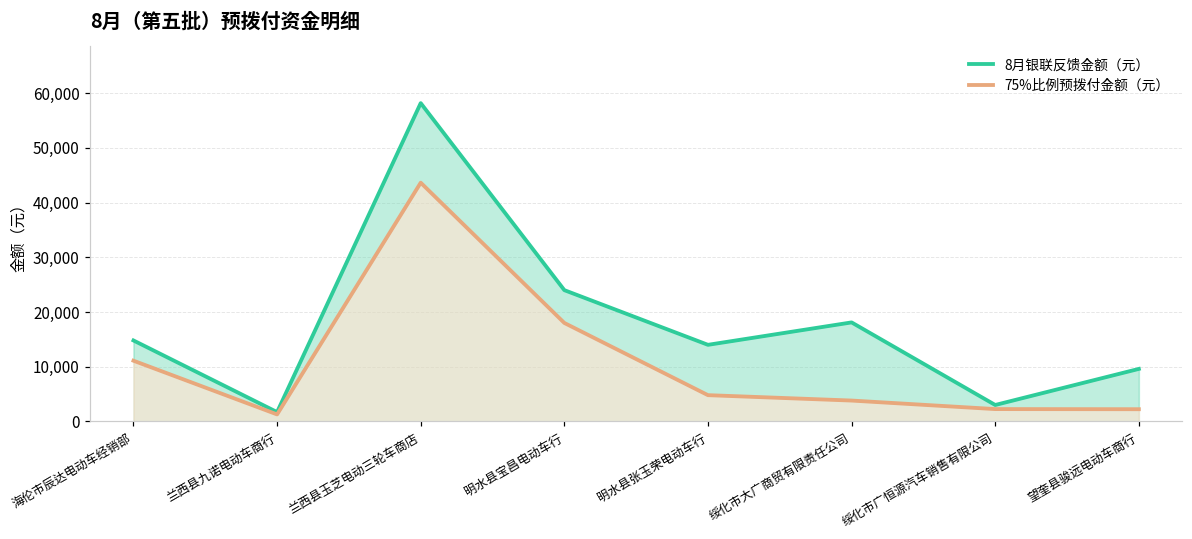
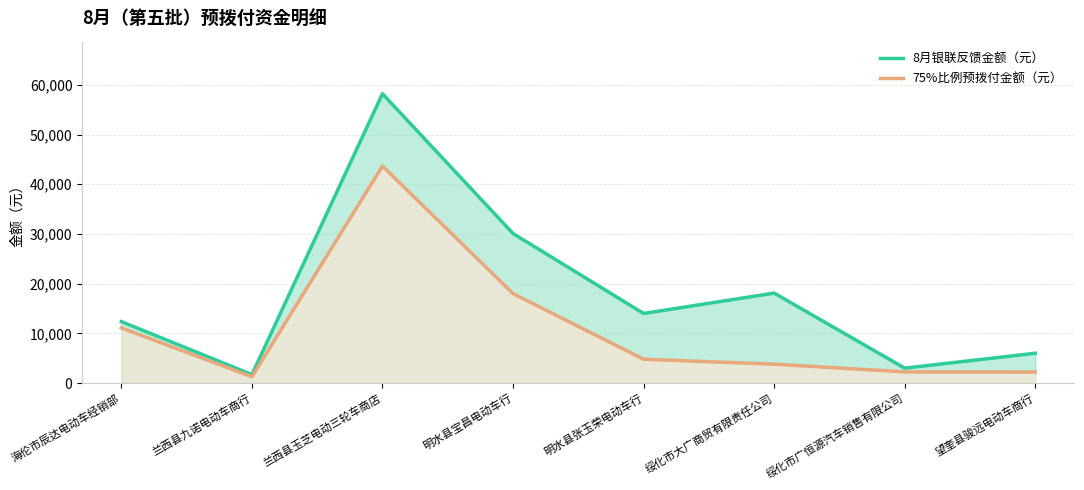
8月银联反馈金额（元）, 海伦市辰达电动车经销部: 15,000 -> 12,000
8月银联反馈金额（元）, 明水县宝昌电动车行: 24,000 -> 30,000
8月银联反馈金额（元）, 望奎县骏远电动车商行: 10,000 -> 6,000
